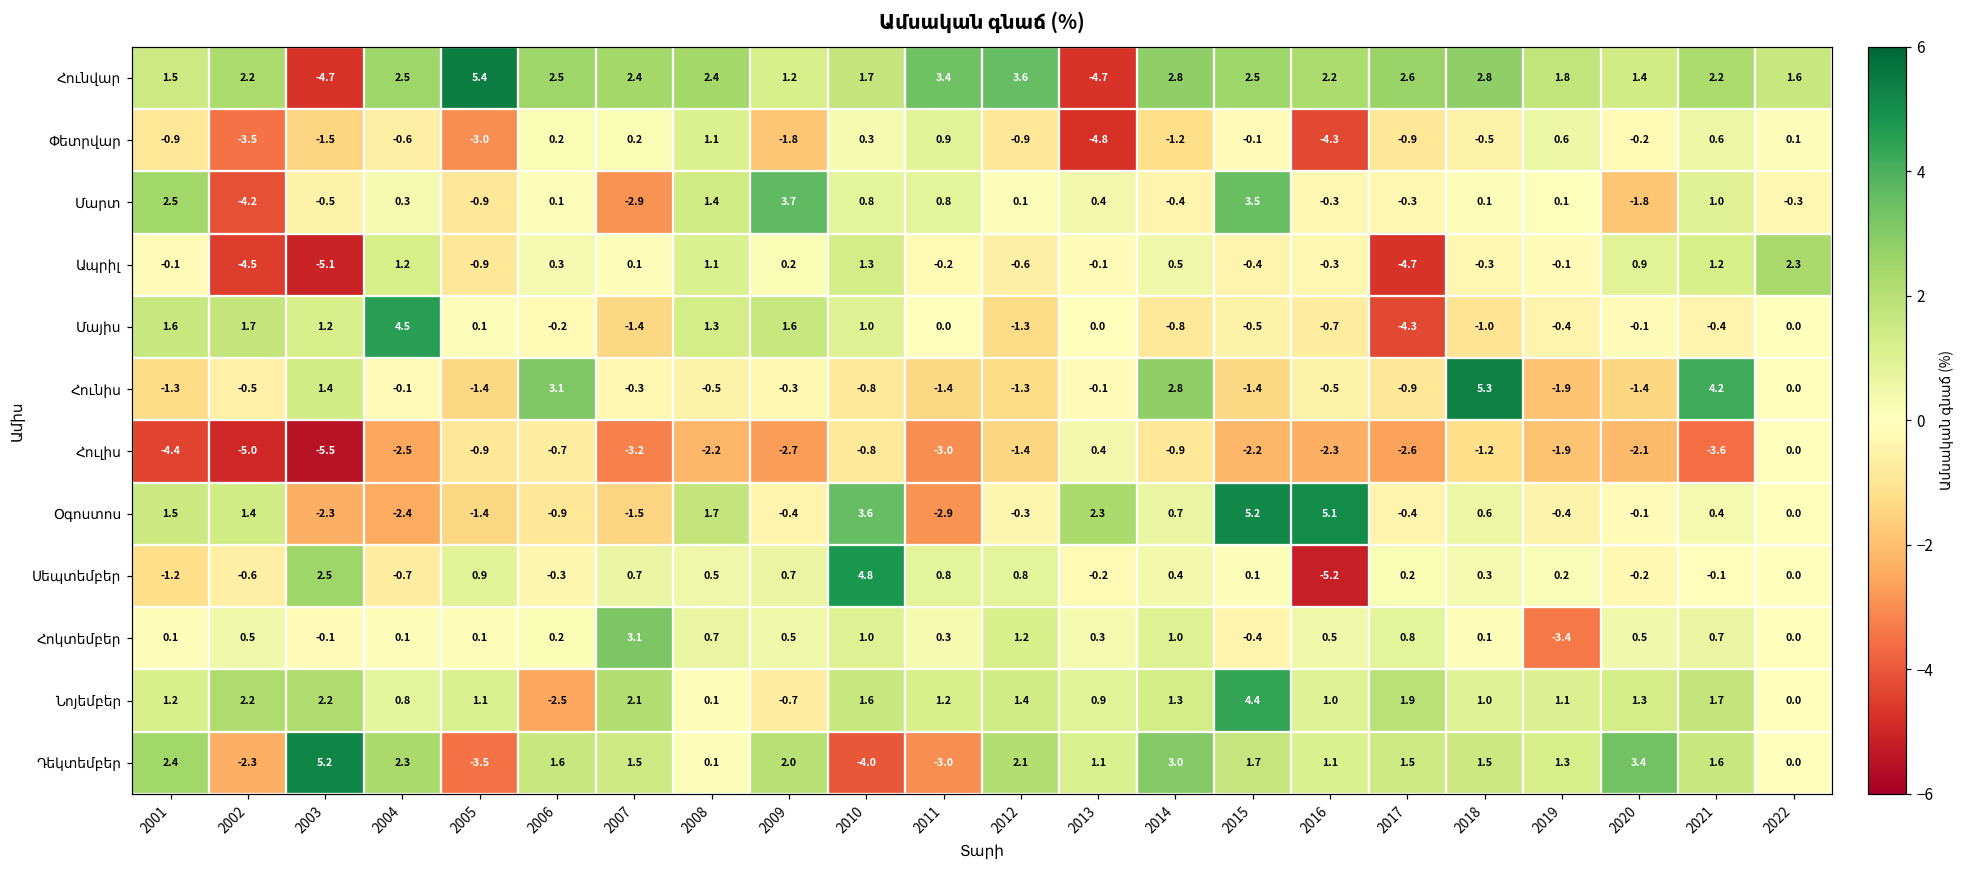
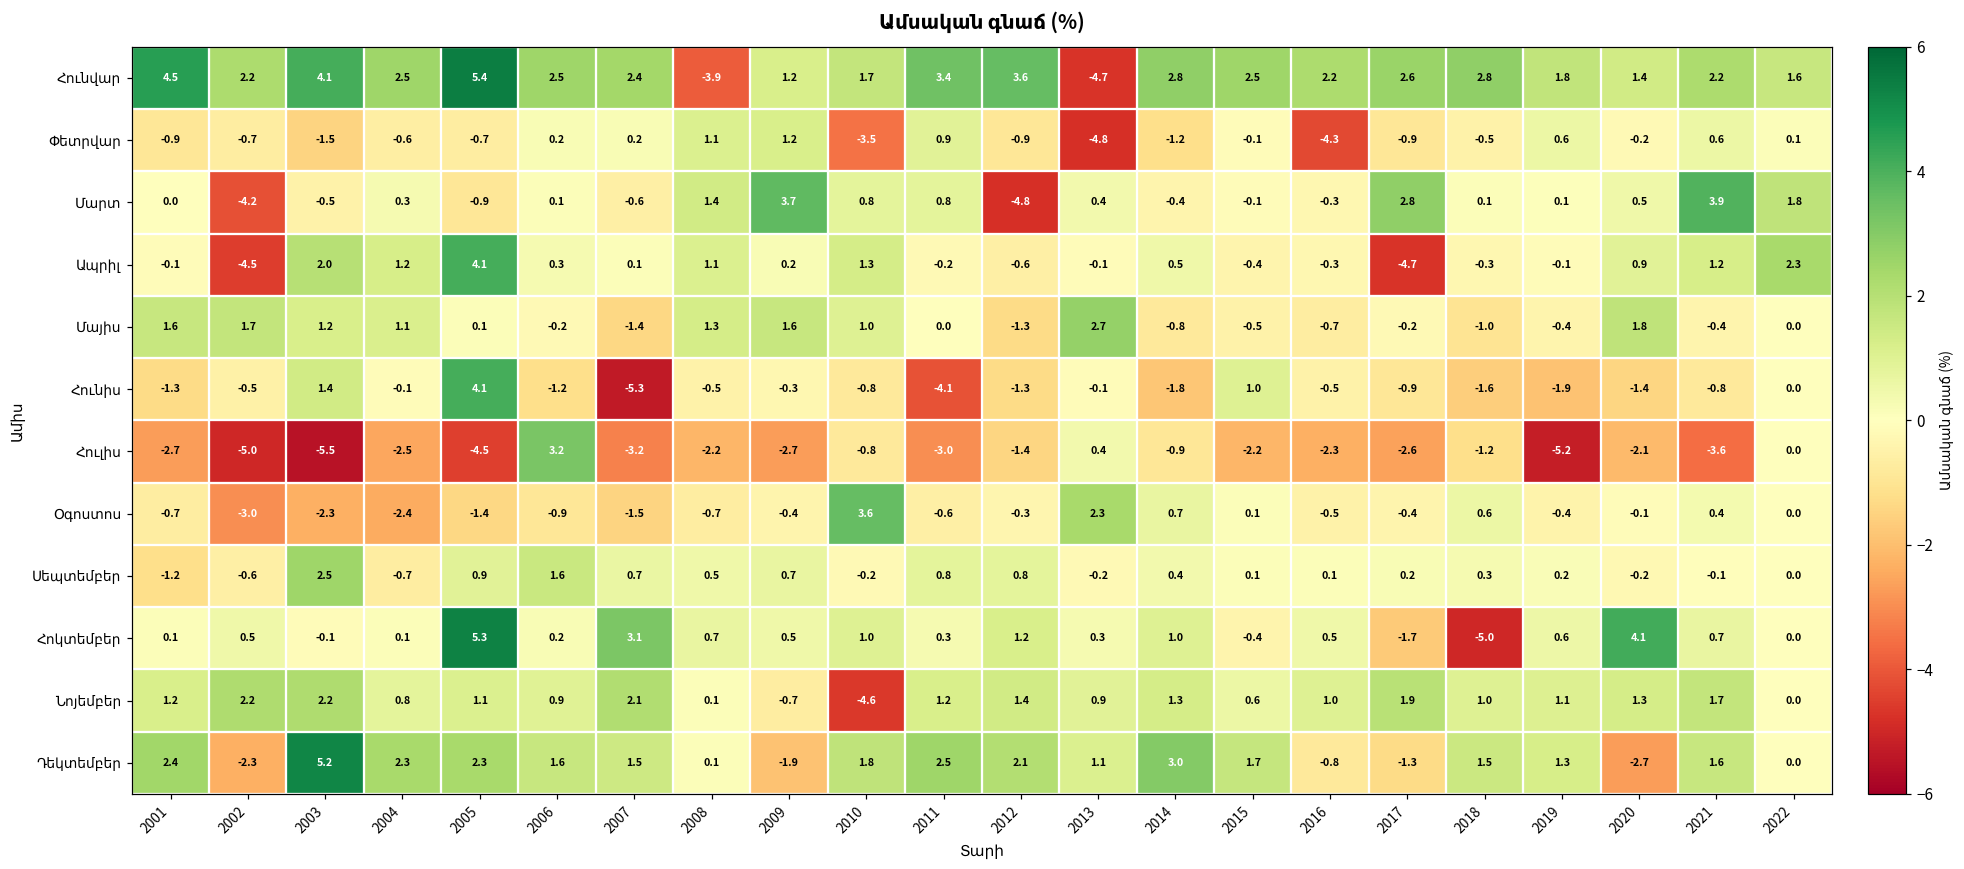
Հունվար, 2001: 1.5 -> 4.5
Հունվար, 2003: -4.7 -> 4.1
Հունվար, 2008: 2.4 -> -3.9
Փետրվար, 2002: -3.5 -> -0.7
Փետրվար, 2005: -3.0 -> -0.7
Փետրվար, 2009: -1.8 -> 1.2
Փետրվար, 2010: 0.3 -> -3.5
Մարտ, 2001: 2.5 -> 0.0
Մարտ, 2007: -2.9 -> -0.6
Մարտ, 2012: 0.1 -> -4.8
Մարտ, 2015: 3.5 -> -0.1
Մարտ, 2017: -0.3 -> 2.8
Մարտ, 2020: -1.8 -> 0.5
Մարտ, 2021: 1.0 -> 3.9
Մարտ, 2022: -0.3 -> 1.8
Ապրիլ, 2003: -5.1 -> 2.0
Ապրիլ, 2005: -0.9 -> 4.1
Մայիս, 2004: 4.5 -> 1.1
Մայիս, 2013: 0.0 -> 2.7
Մայիս, 2017: -4.3 -> -0.2
Մայիս, 2020: -0.1 -> 1.8
Հունիս, 2005: -1.4 -> 4.1
Հունիս, 2006: 3.1 -> -1.2
Հունիս, 2007: -0.3 -> -5.3
Հունիս, 2011: -1.4 -> -4.1
Հունիս, 2014: 2.8 -> -1.8
Հունիս, 2015: -1.4 -> 1.0
Հունիս, 2018: 5.3 -> -1.6
Հունիս, 2021: 4.2 -> -0.8
Հուլիս, 2001: -4.4 -> -2.7
Հուլիս, 2005: -0.9 -> -4.5
Հուլիս, 2006: -0.7 -> 3.2
Հուլիս, 2019: -1.9 -> -5.2
Օգոստոս, 2001: 1.5 -> -0.7
Օգոստոս, 2002: 1.4 -> -3.0
Օգոստոս, 2008: 1.7 -> -0.7
Օգոստոս, 2011: -2.9 -> -0.6
Օգոստոս, 2015: 5.2 -> 0.1
Օգոստոս, 2016: 5.1 -> -0.5
Սեպտեմբեր, 2006: -0.3 -> 1.6
Սեպտեմբեր, 2010: 4.8 -> -0.2
Սեպտեմբեր, 2016: -5.2 -> 0.1
Հոկտեմբեր, 2005: 0.1 -> 5.3
Հոկտեմբեր, 2017: 0.8 -> -1.7
Հոկտեմբեր, 2018: 0.1 -> -5.0
Հոկտեմբեր, 2019: -3.4 -> 0.6
Հոկտեմբեր, 2020: 0.5 -> 4.1
Նոյեմբեր, 2006: -2.5 -> 0.9
Նոյեմբեր, 2010: 1.6 -> -4.6
Նոյեմբեր, 2015: 4.4 -> 0.6
Դեկտեմբեր, 2005: -3.5 -> 2.3
Դեկտեմբեր, 2009: 2.0 -> -1.9
Դեկտեմբեր, 2010: -4.0 -> 1.8
Դեկտեմբեր, 2011: -3.0 -> 2.5
Դեկտեմբեր, 2016: 1.1 -> -0.8
Դեկտեմբեր, 2017: 1.5 -> -1.3
Դեկտեմբեր, 2020: 3.4 -> -2.7
